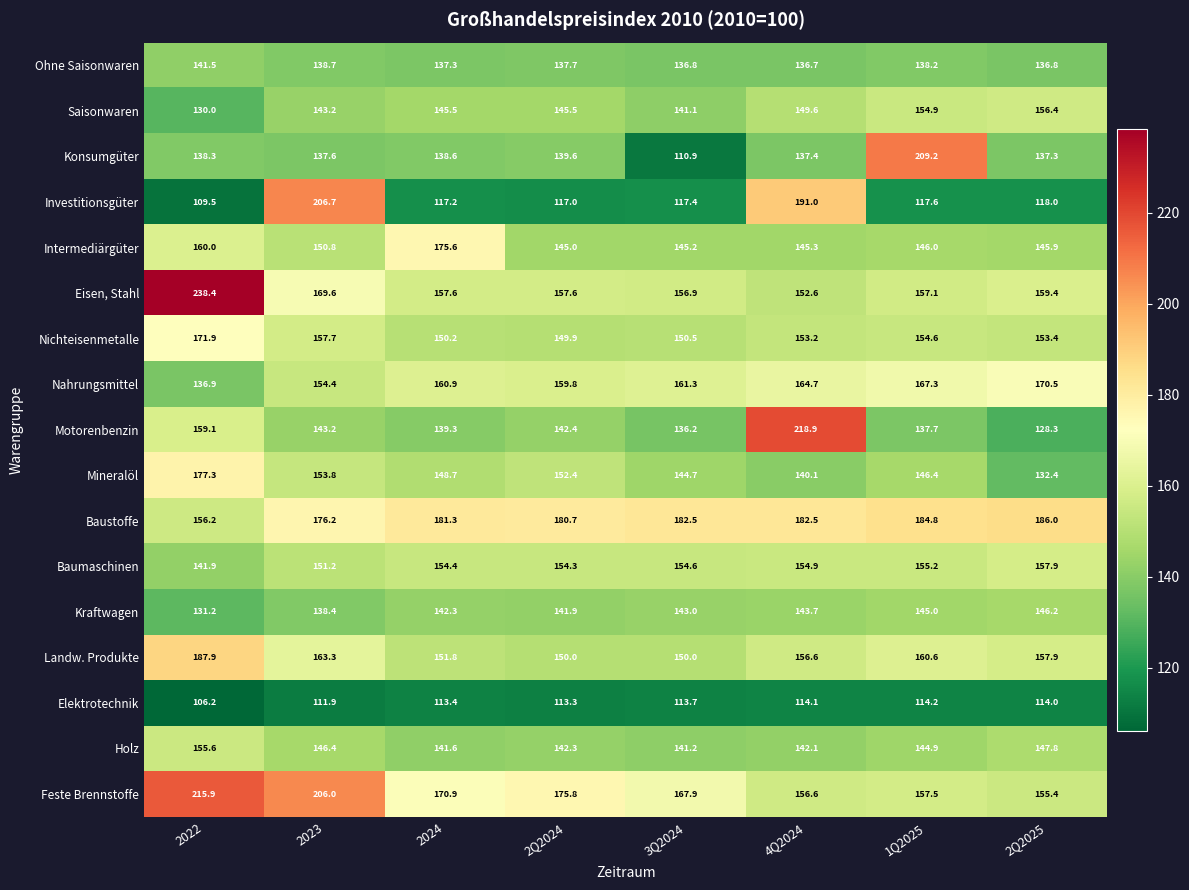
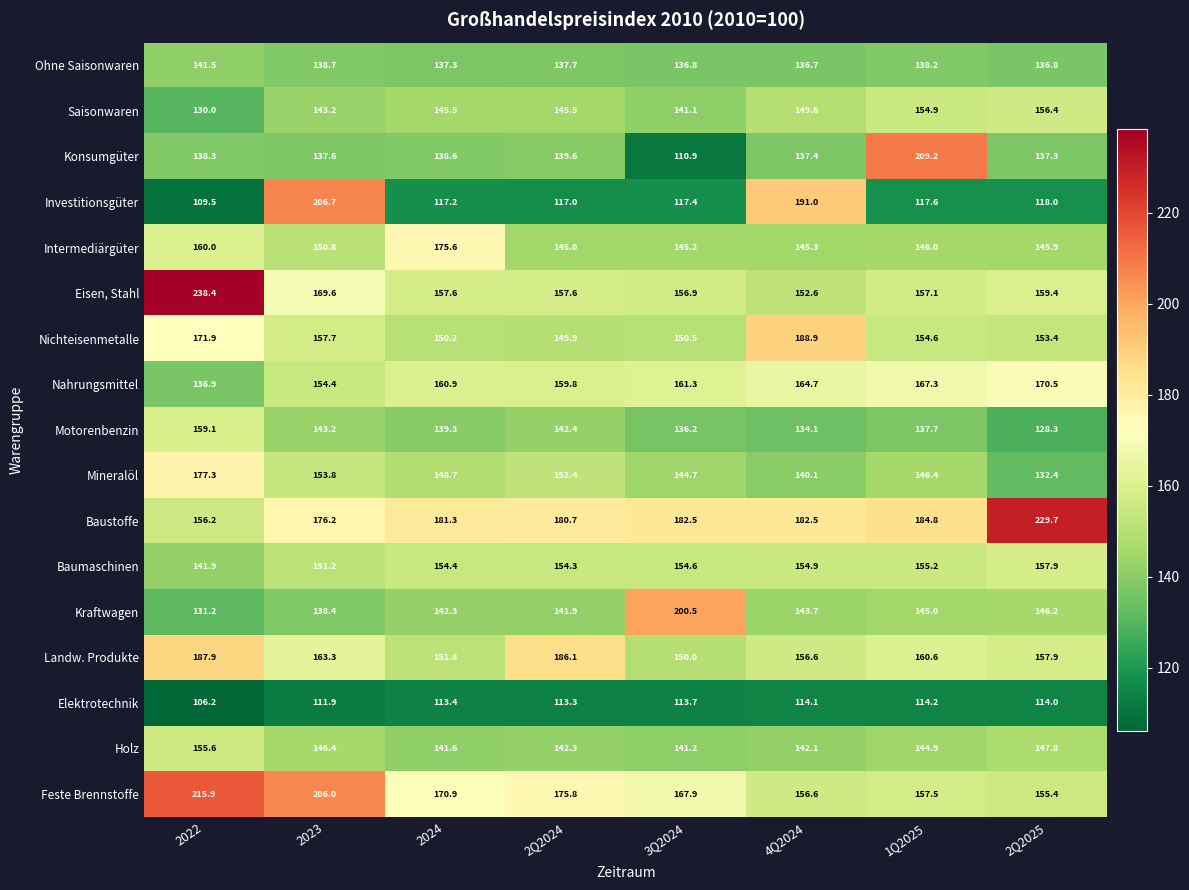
Nichteisenmetalle, 4Q2024: 153.2 -> 188.9
Motorenbenzin, 4Q2024: 218.9 -> 134.1
Baustoffe, 2Q2025: 186.0 -> 229.7
Kraftwagen, 3Q2024: 143.0 -> 200.5
Landw. Produkte, 2Q2024: 150.0 -> 186.1
